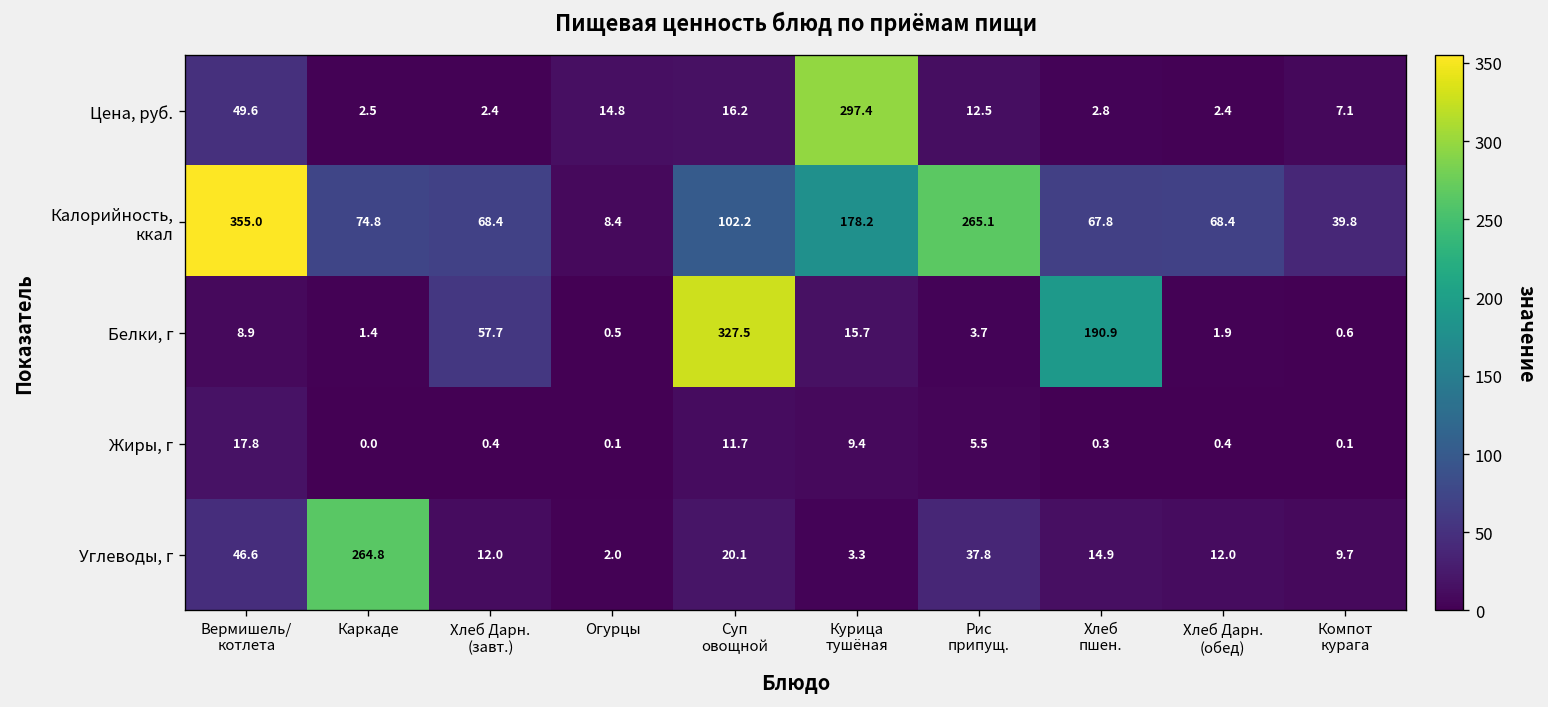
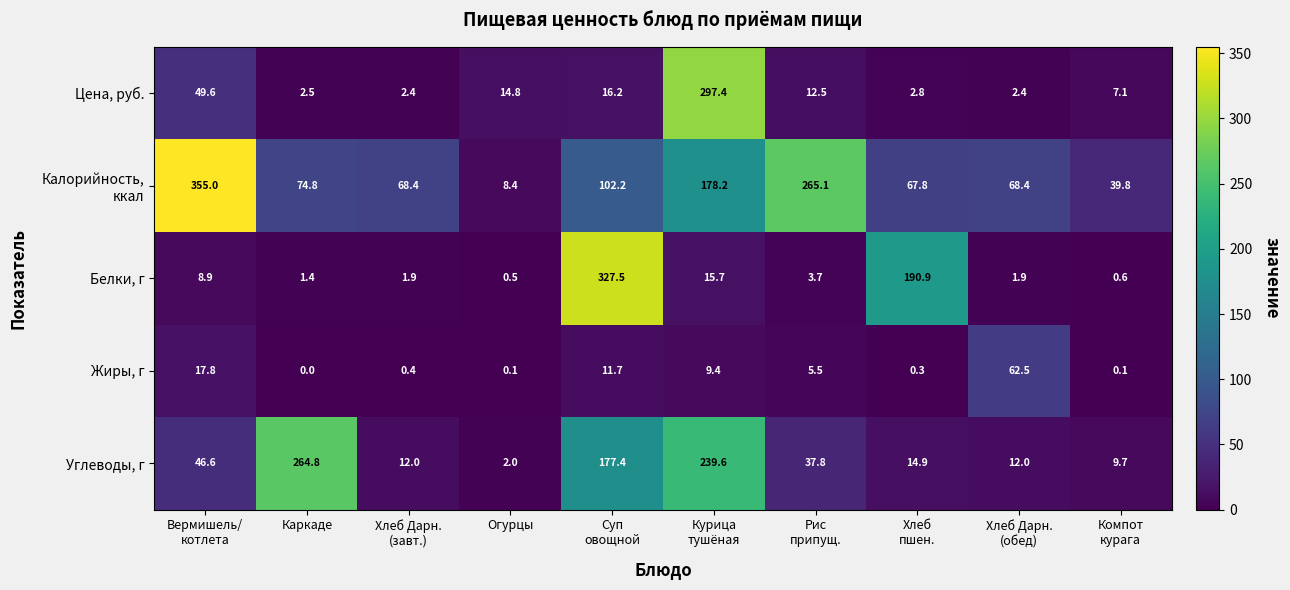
Белки, г, Хлеб Дарн. (завт.): 57.7 -> 1.9
Жиры, г, Хлеб Дарн. (обед): 0.4 -> 62.5
Углеводы, г, Суп овощной: 20.1 -> 177.4
Углеводы, г, Курица тушёная: 3.3 -> 239.6
